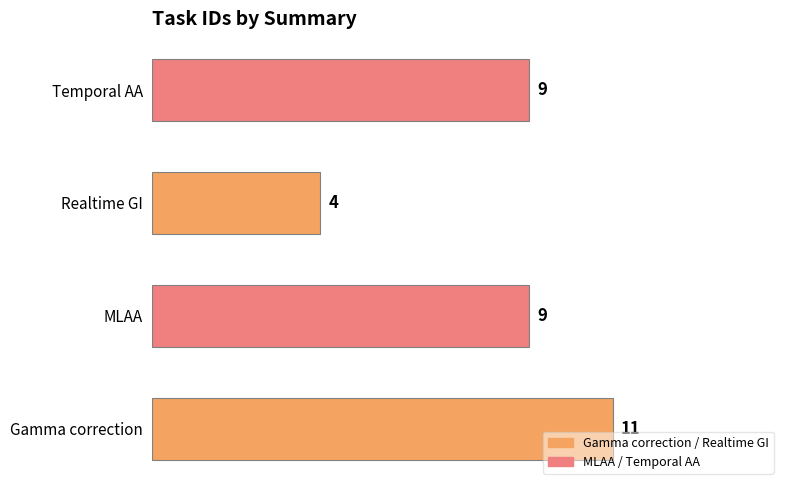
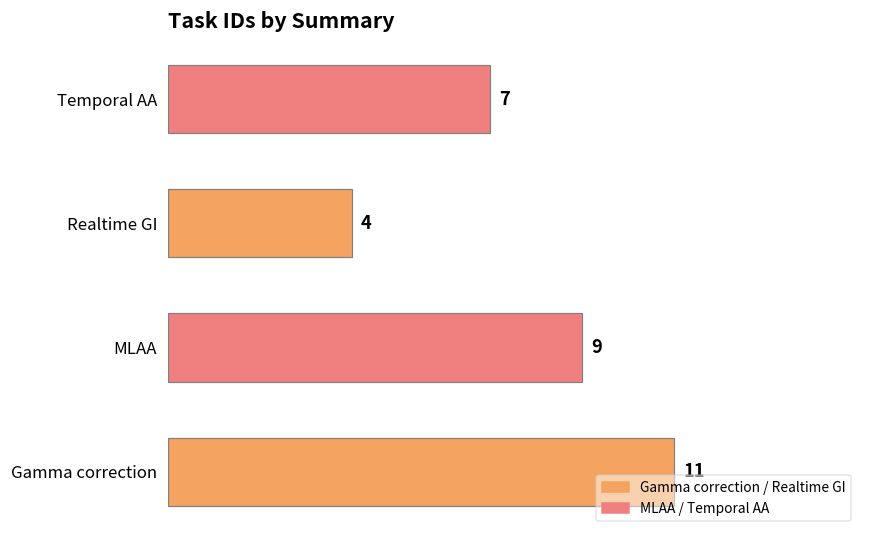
Temporal AA: 9 -> 7
